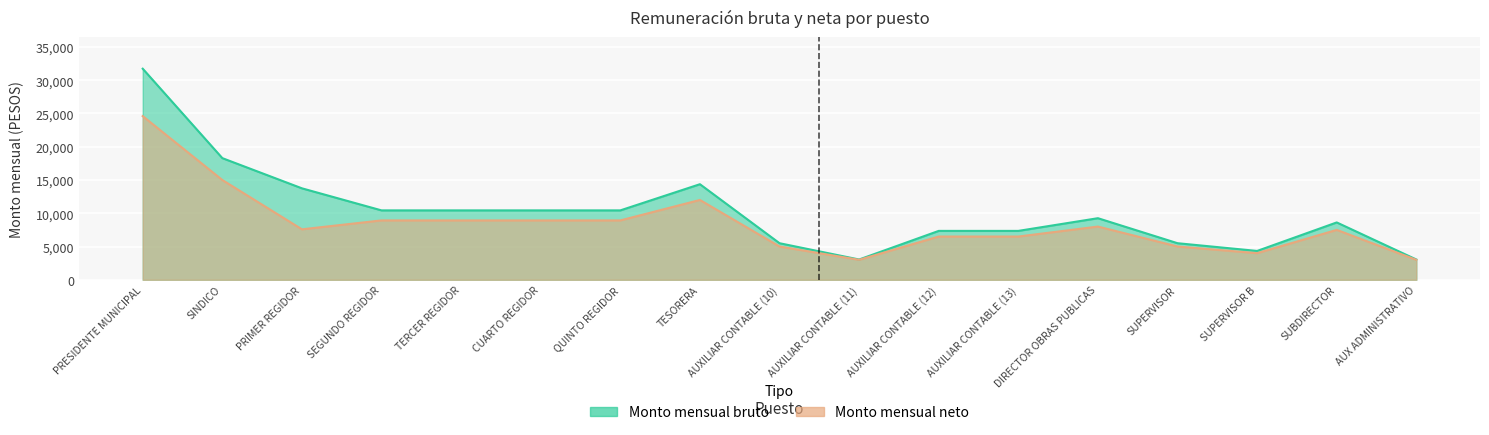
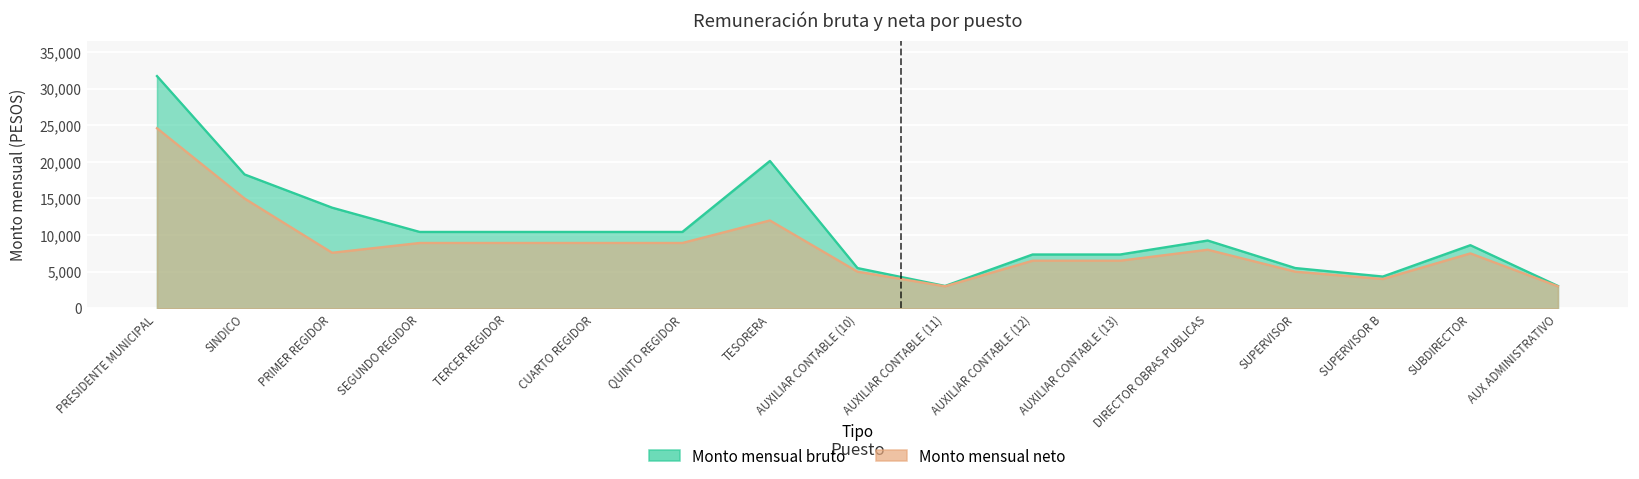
Monto mensual bruto, TESORERA: 14,000 -> 20,000
